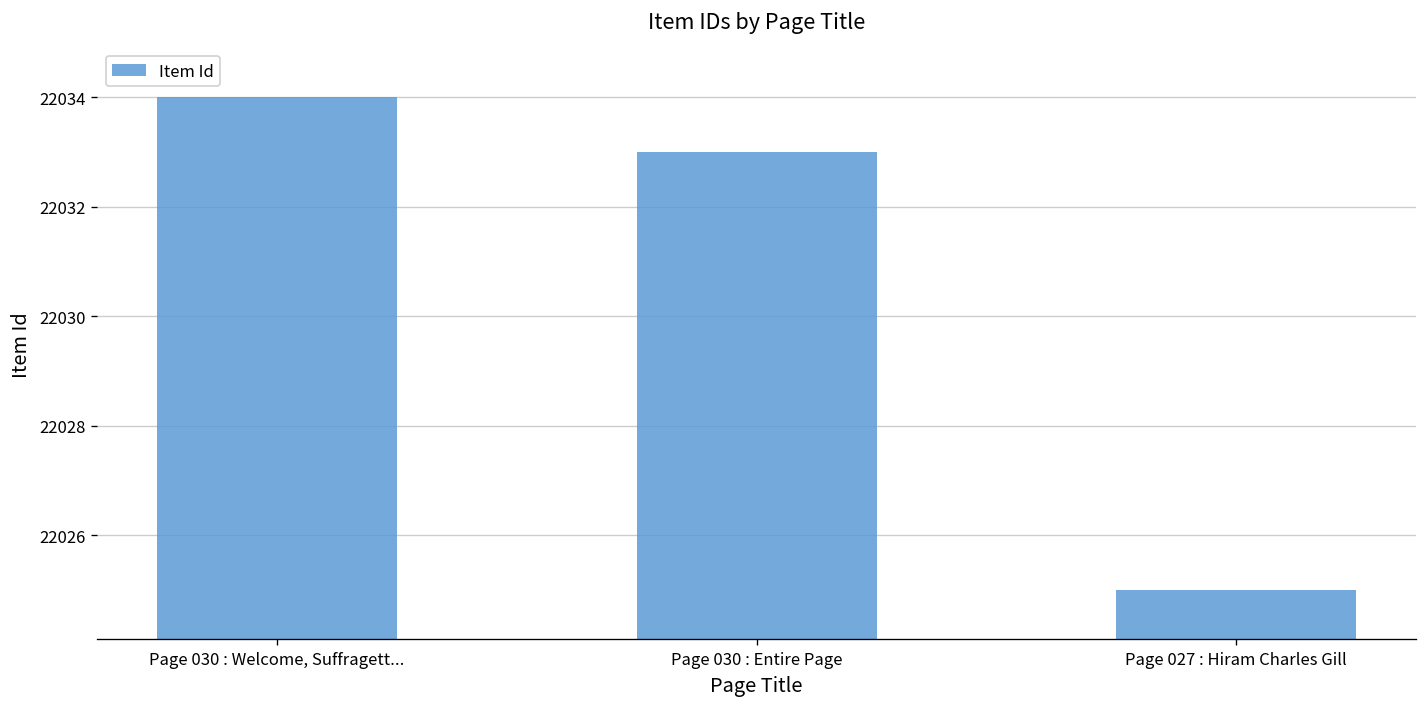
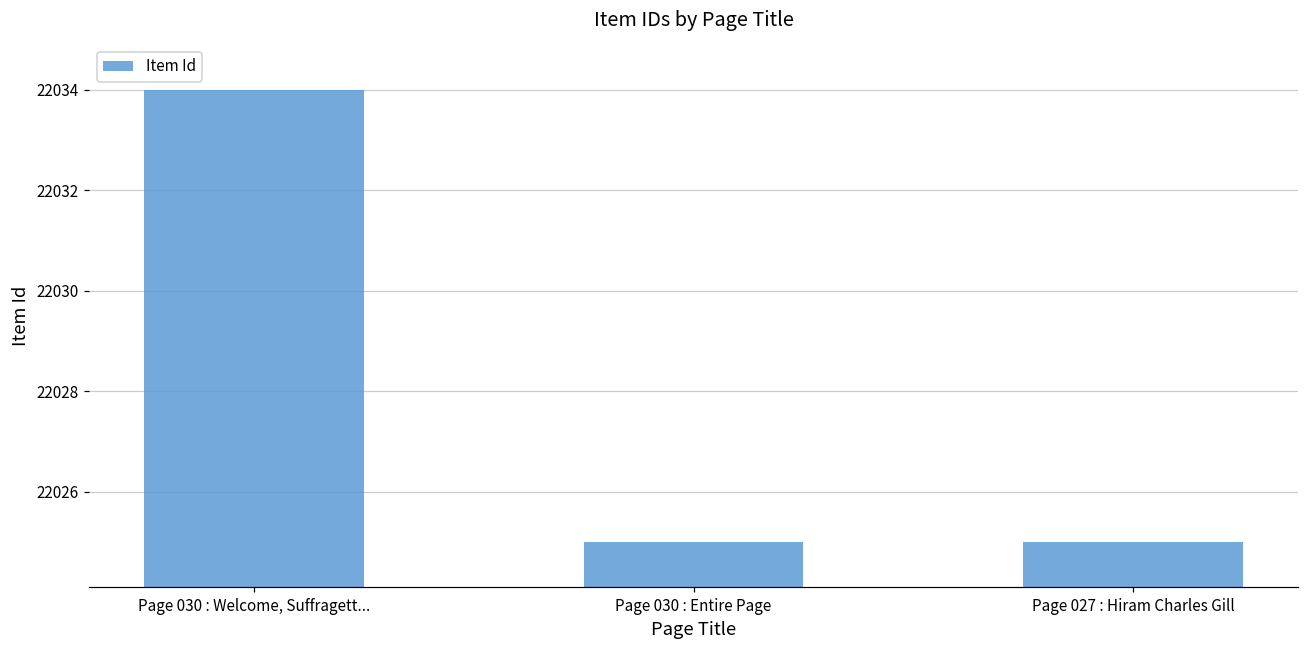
Page 030 : Entire Page: 22033 -> 22025
